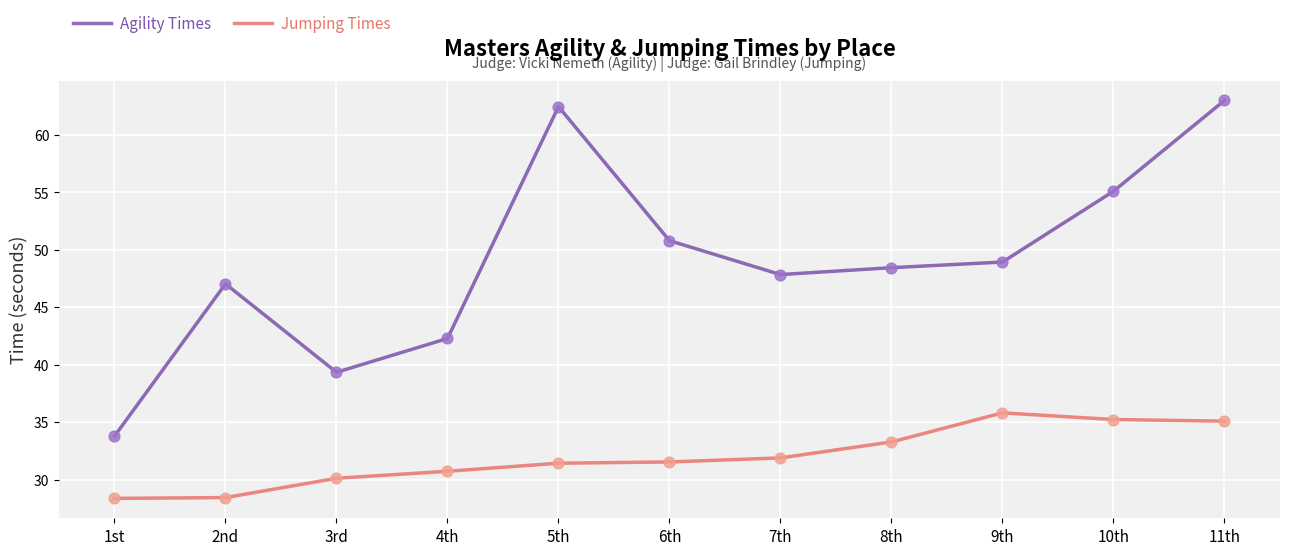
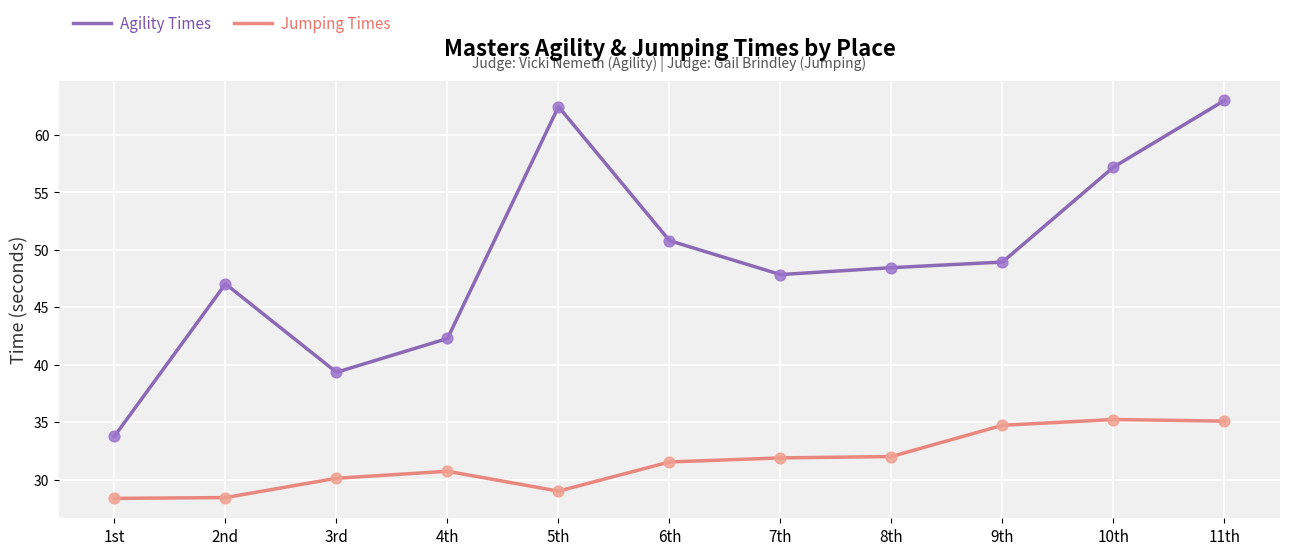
Jumping Times, 5th: 31.4 -> 29.0
Jumping Times, 8th: 33.3 -> 32.0
Jumping Times, 9th: 35.8 -> 34.7
Agility Times, 10th: 55.1 -> 57.2
